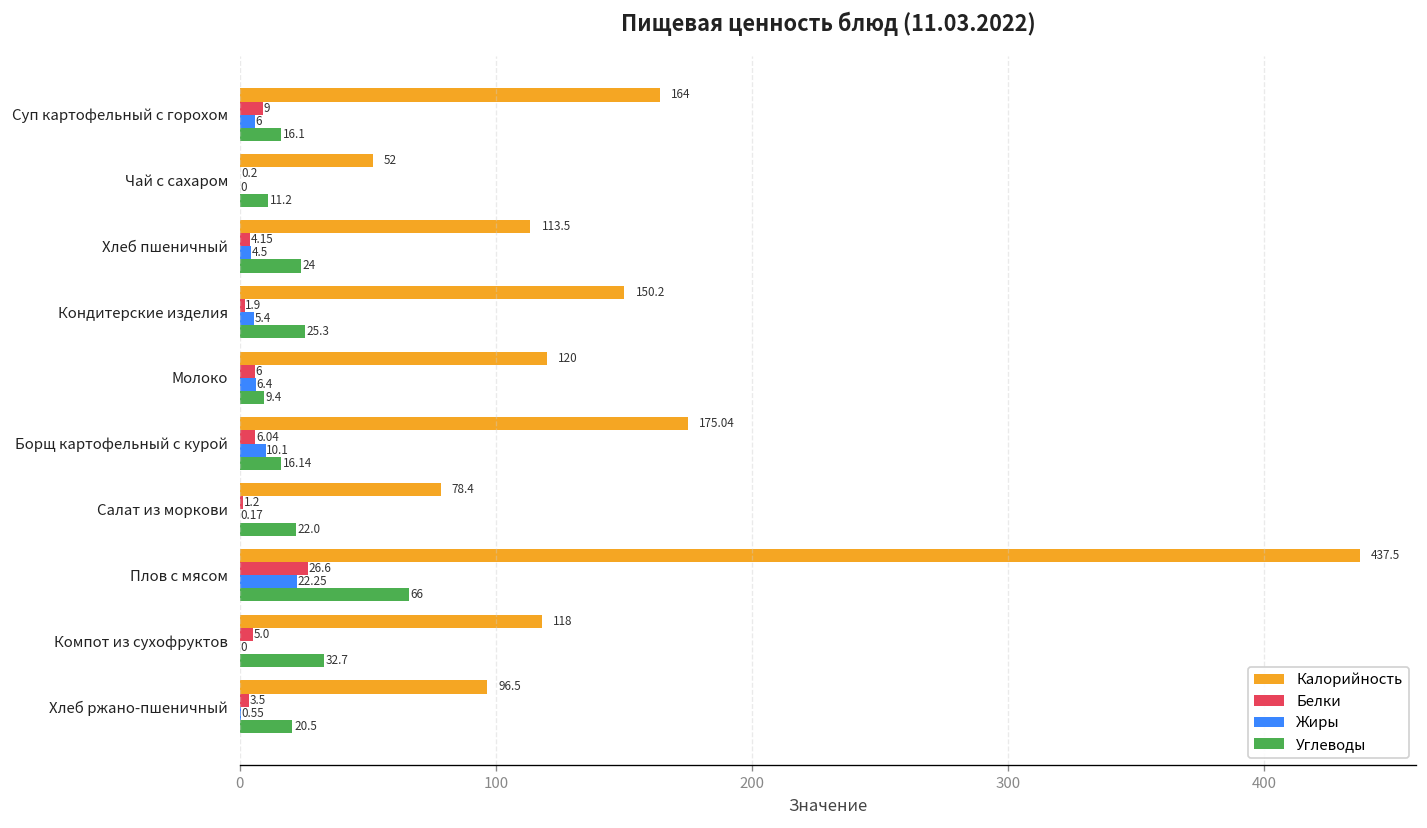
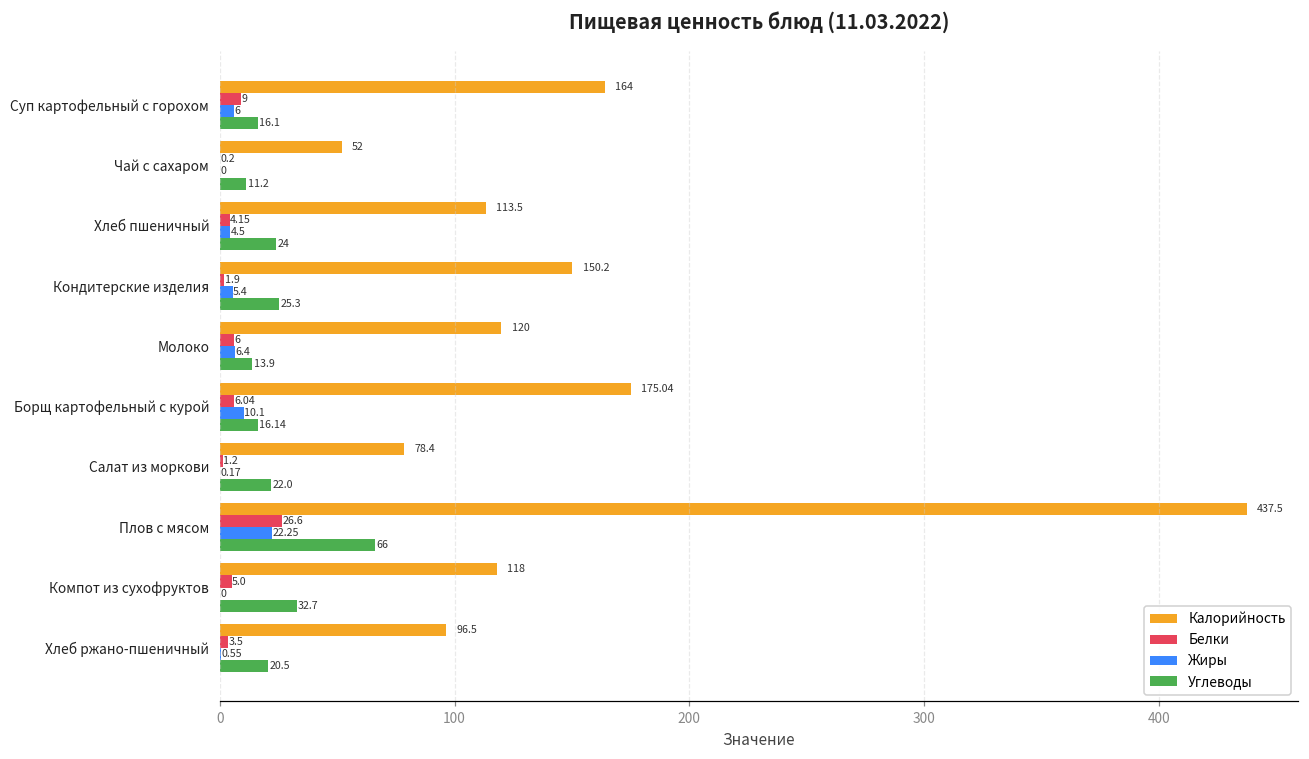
Углеводы, Молоко: 9.4 -> 13.9
